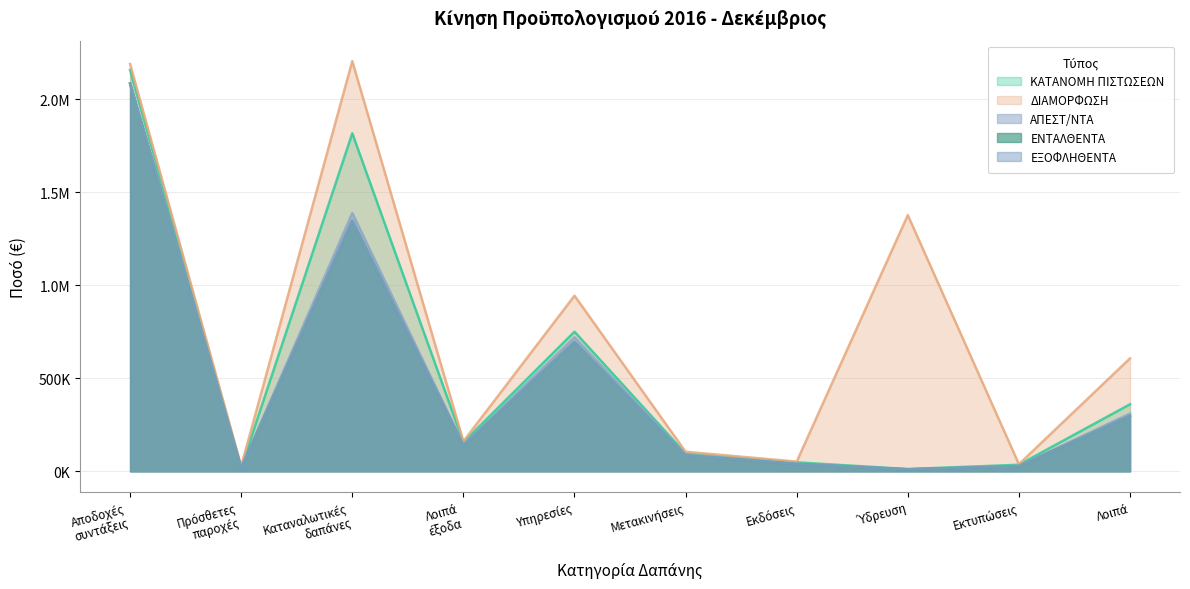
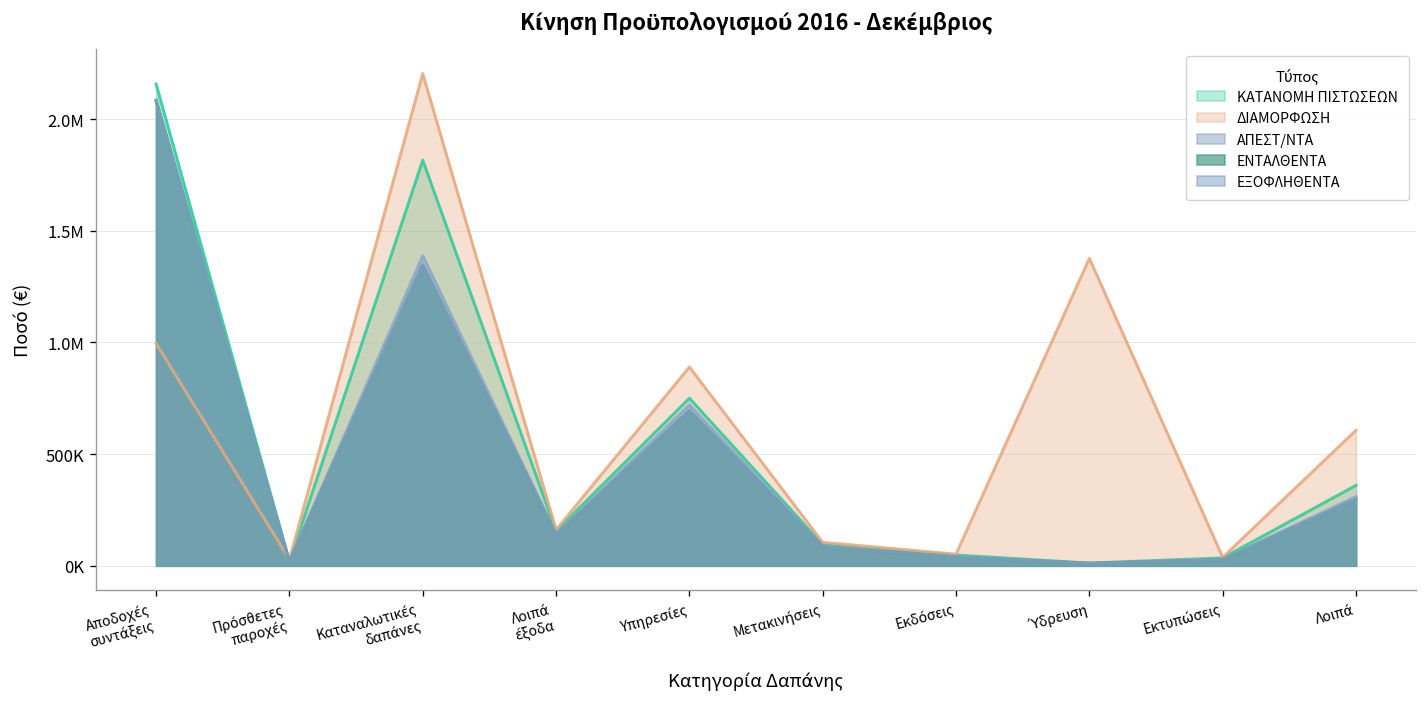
ΔΙΑΜΟΡΦΩΣΗ, Αποδοχές συντάξεις: 2190000 -> 1000000
ΔΙΑΜΟΡΦΩΣΗ, Υπηρεσίες: 940000 -> 890000
